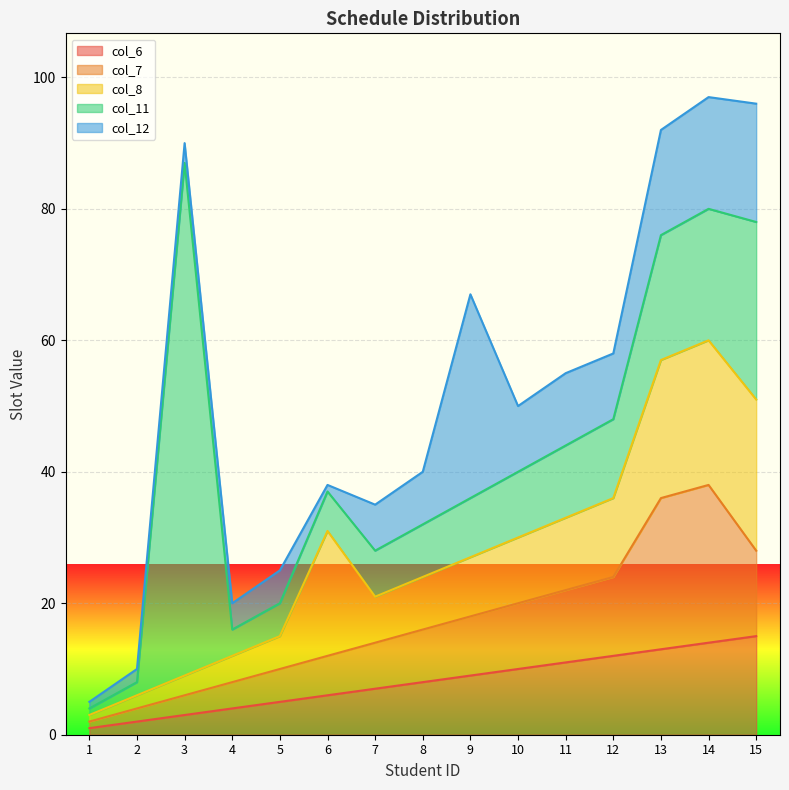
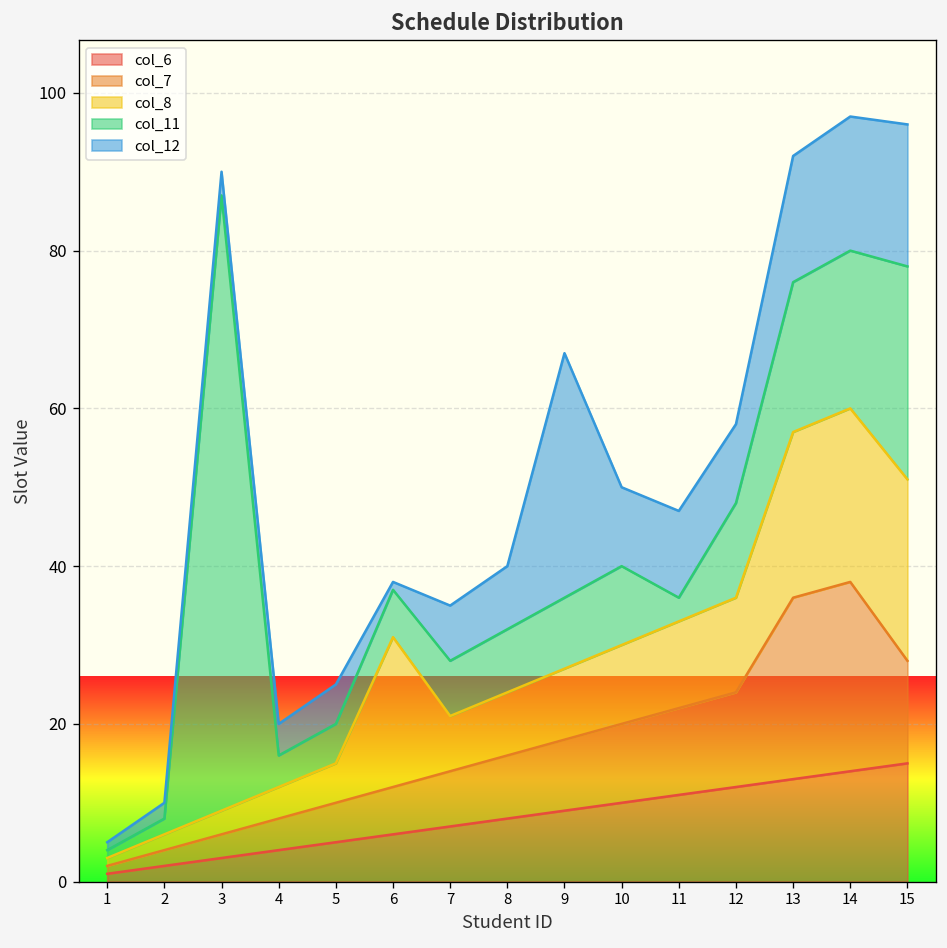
col_11, 11: 11 -> 3
